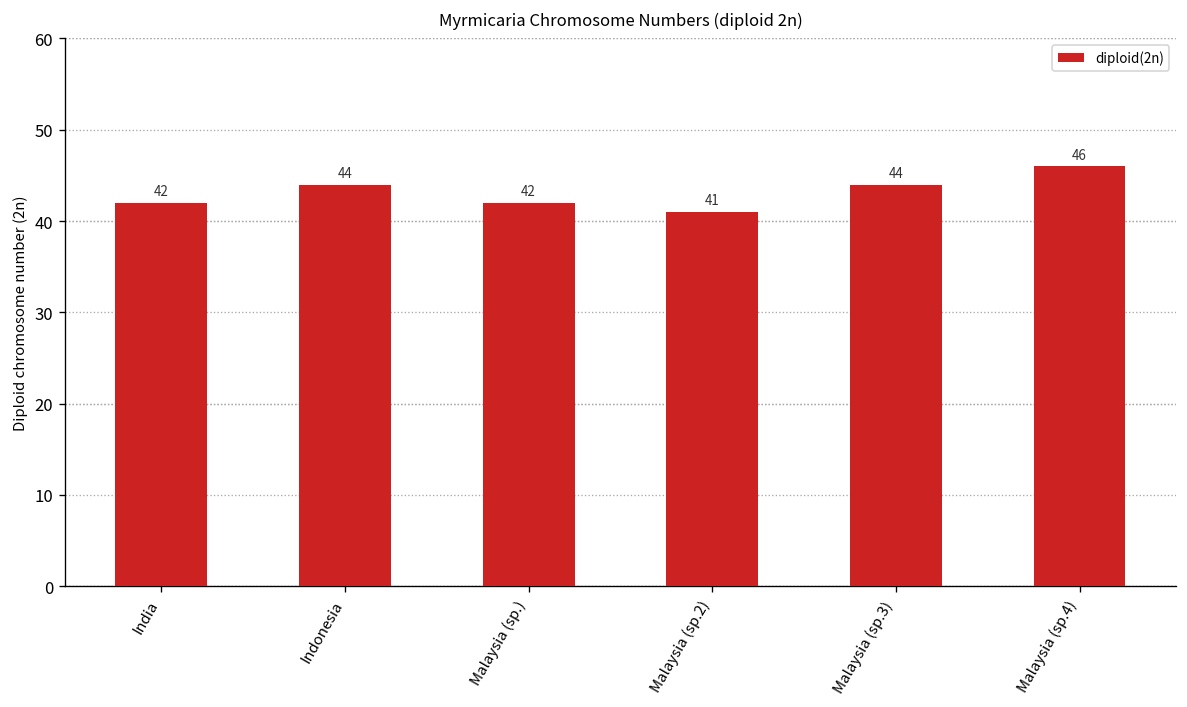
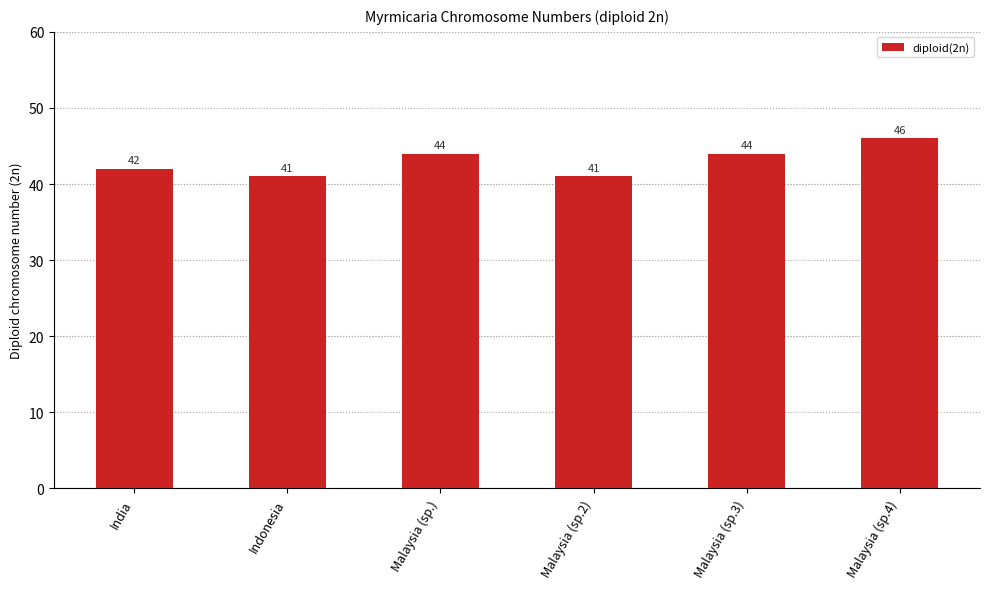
Indonesia: 44 -> 41
Malaysia (sp.): 42 -> 44
